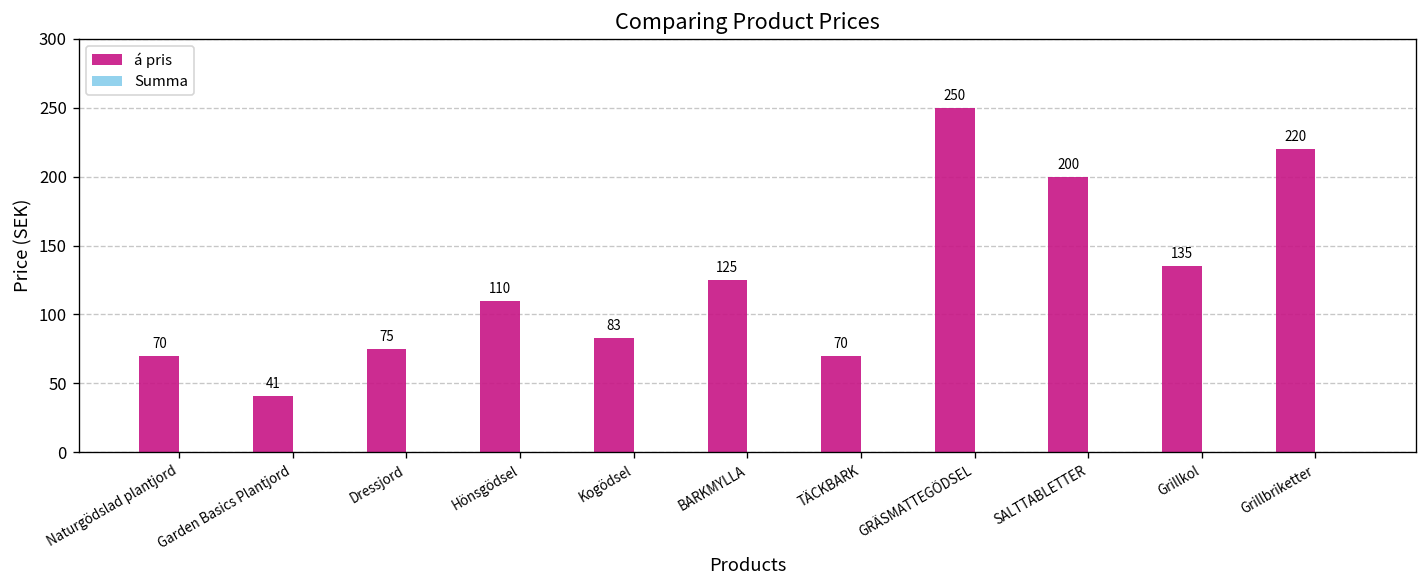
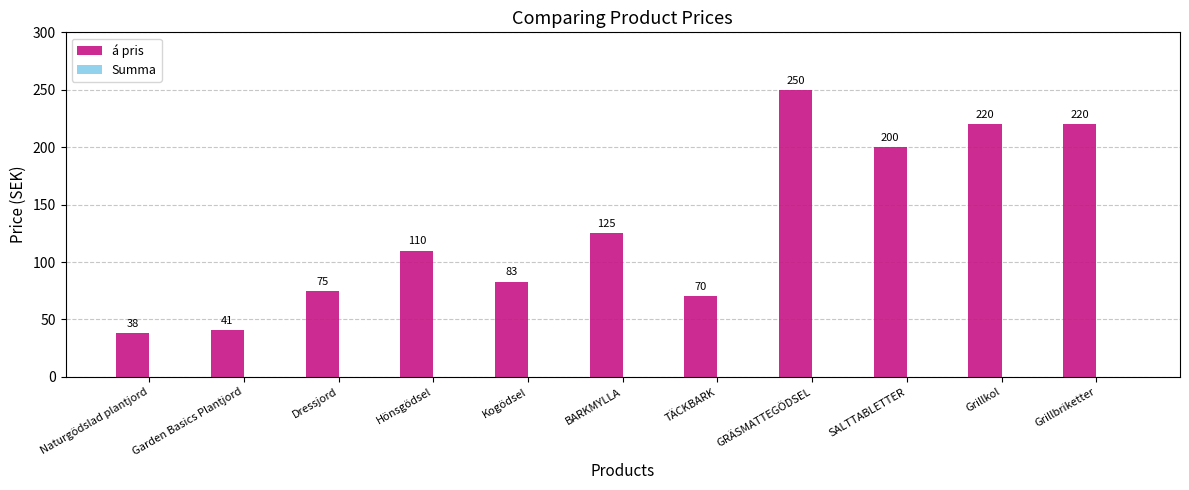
á pris, Naturgödslad plantjord: 70 -> 38
á pris, Grillkol: 135 -> 220
